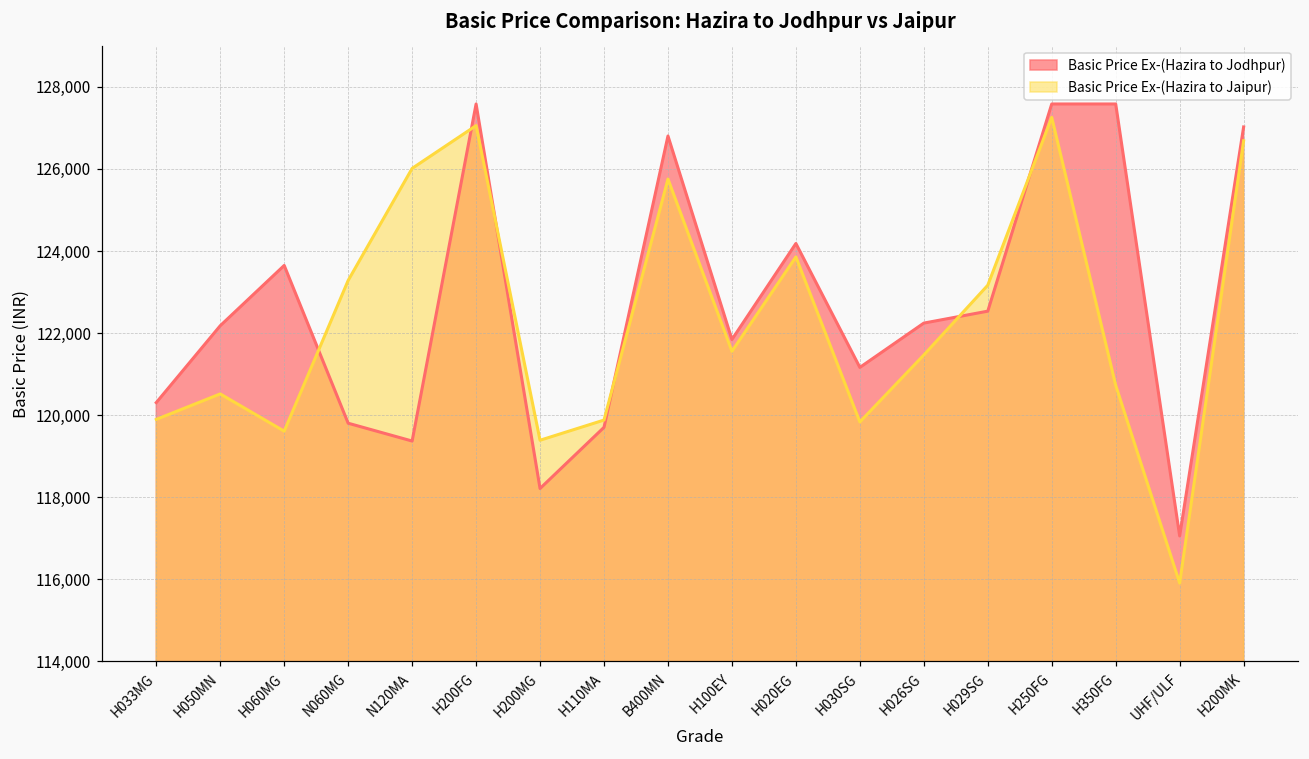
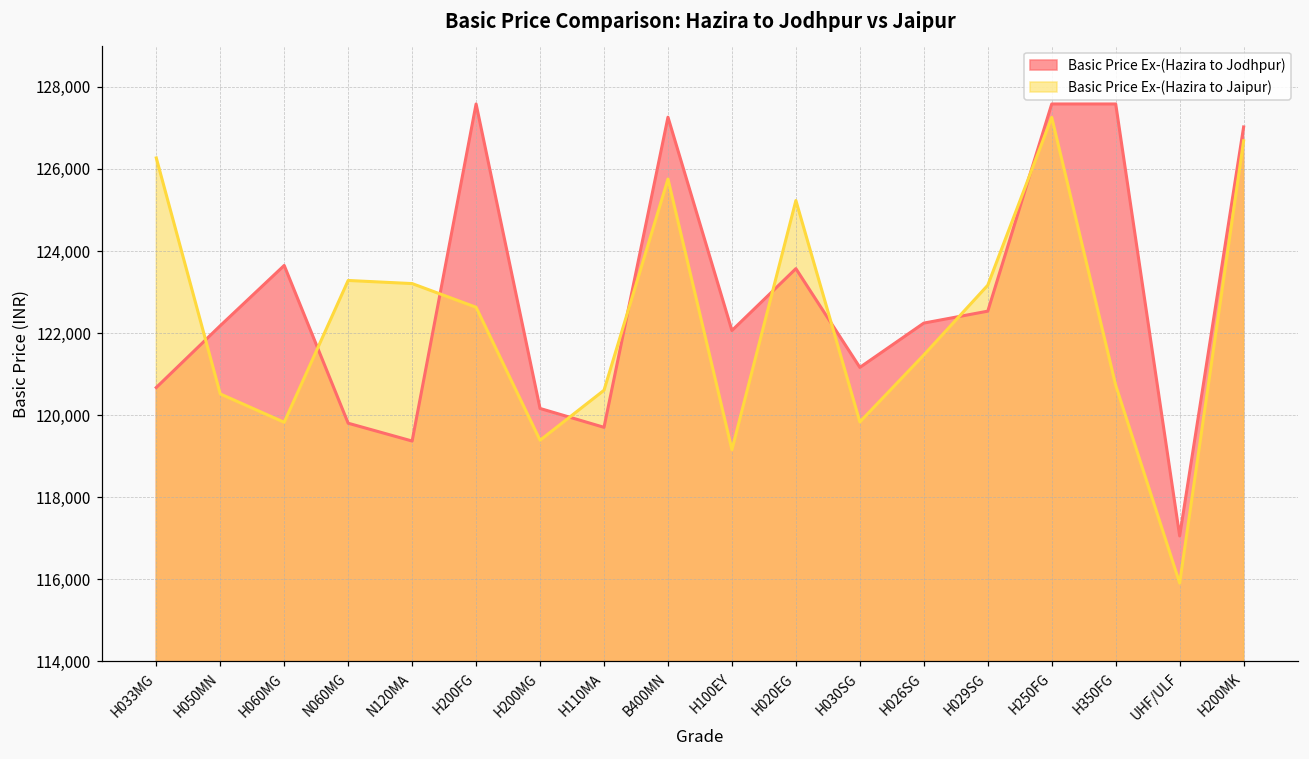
Basic Price Ex-(Hazira to Jodhpur), H033MG: 120,300 -> 120,700
Basic Price Ex-(Hazira to Jaipur), H033MG: 119,900 -> 126,300
Basic Price Ex-(Hazira to Jaipur), H060MG: 119,600 -> 119,800
Basic Price Ex-(Hazira to Jaipur), N120MA: 126,000 -> 123,200
Basic Price Ex-(Hazira to Jaipur), H200FG: 127,100 -> 122,600
Basic Price Ex-(Hazira to Jodhpur), H200MG: 118,200 -> 120,200
Basic Price Ex-(Hazira to Jaipur), H110MA: 119,900 -> 120,600
Basic Price Ex-(Hazira to Jodhpur), B400MN: 126,800 -> 127,300
Basic Price Ex-(Hazira to Jodhpur), H100EY: 121,800 -> 122,100
Basic Price Ex-(Hazira to Jaipur), H100EY: 121,600 -> 119,200
Basic Price Ex-(Hazira to Jodhpur), H020EG: 124,200 -> 123,600
Basic Price Ex-(Hazira to Jaipur), H020EG: 123,900 -> 125,200
